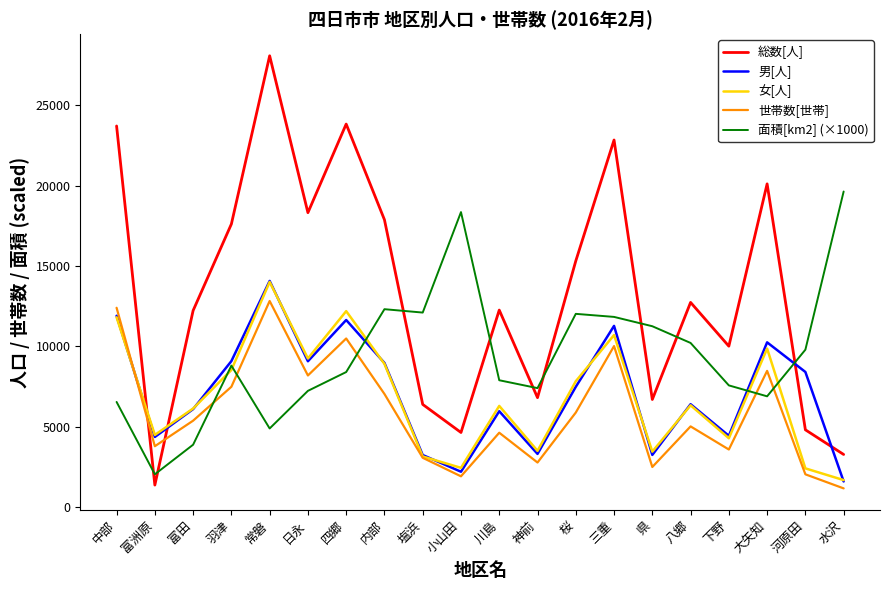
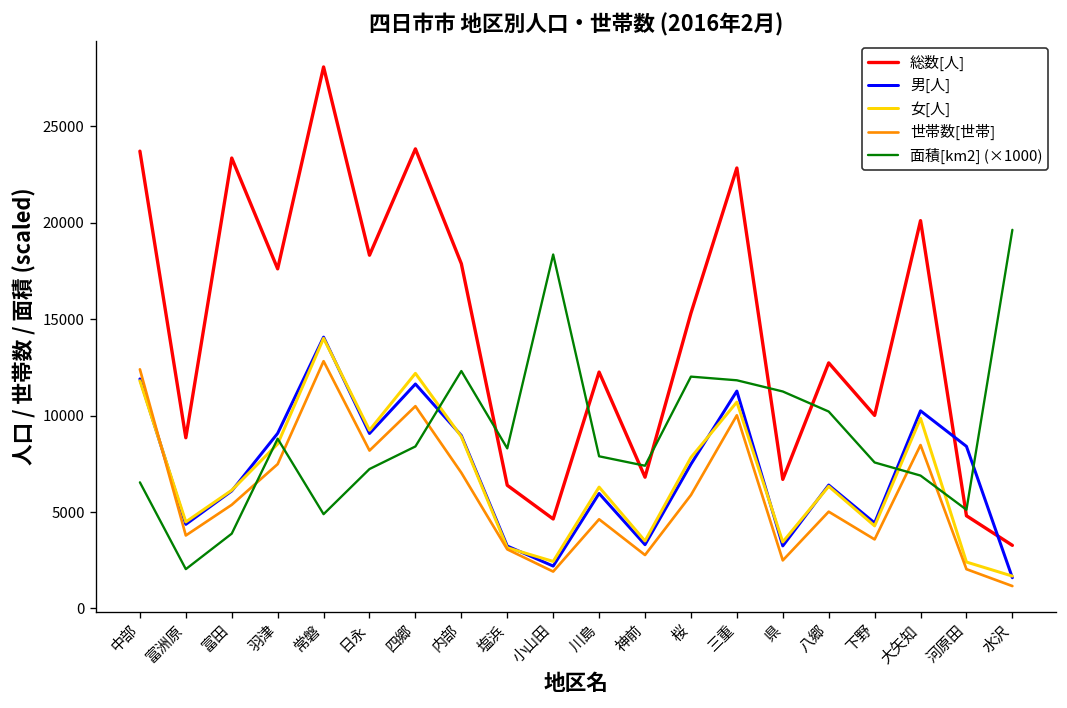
総数[人], 富洲原: 1400 -> 8900
総数[人], 富田: 12200 -> 23400
面積[km2] (×1000), 塩浜: 12100 -> 8300
面積[km2] (×1000), 河原田: 9800 -> 5100
